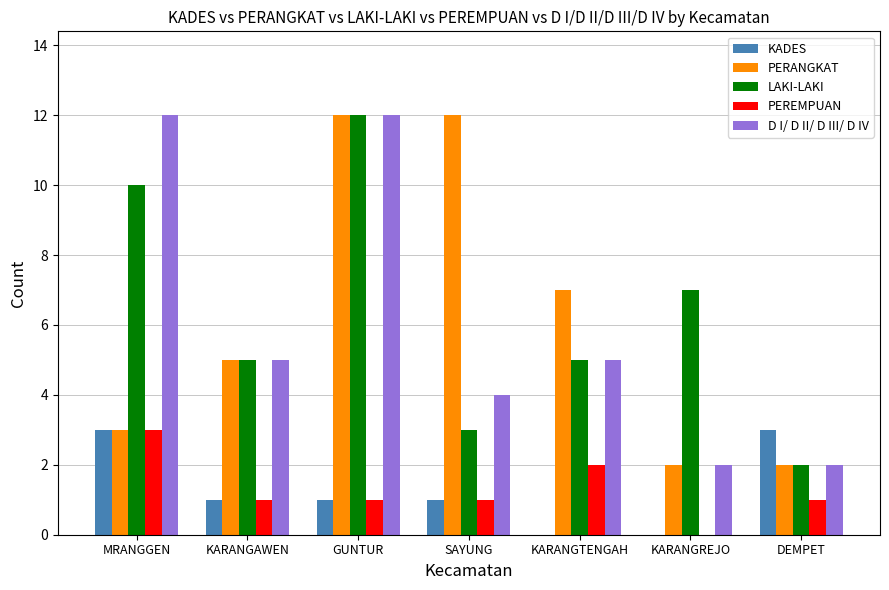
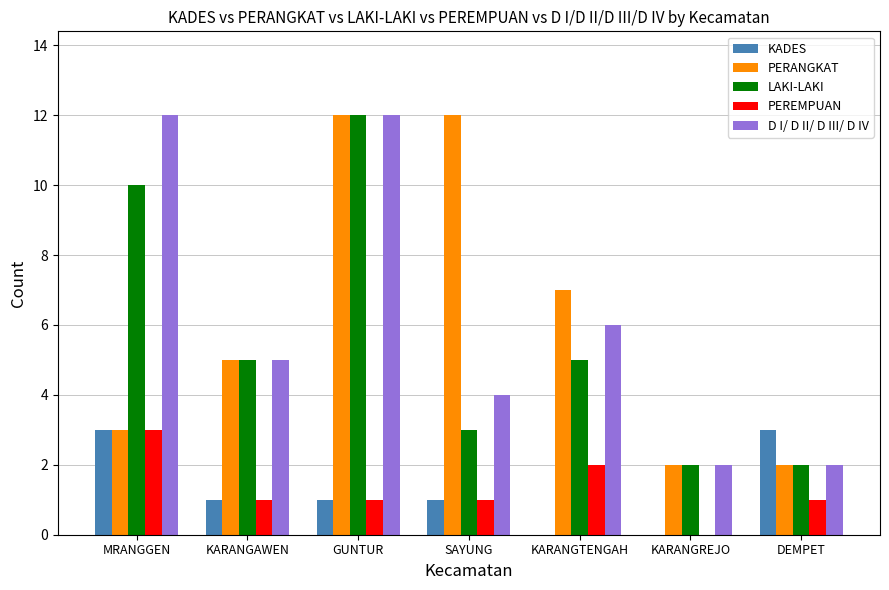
D I/ D II/ D III/ D IV, KARANGTENGAH: 5 -> 6
LAKI-LAKI, KARANGREJO: 7 -> 2
